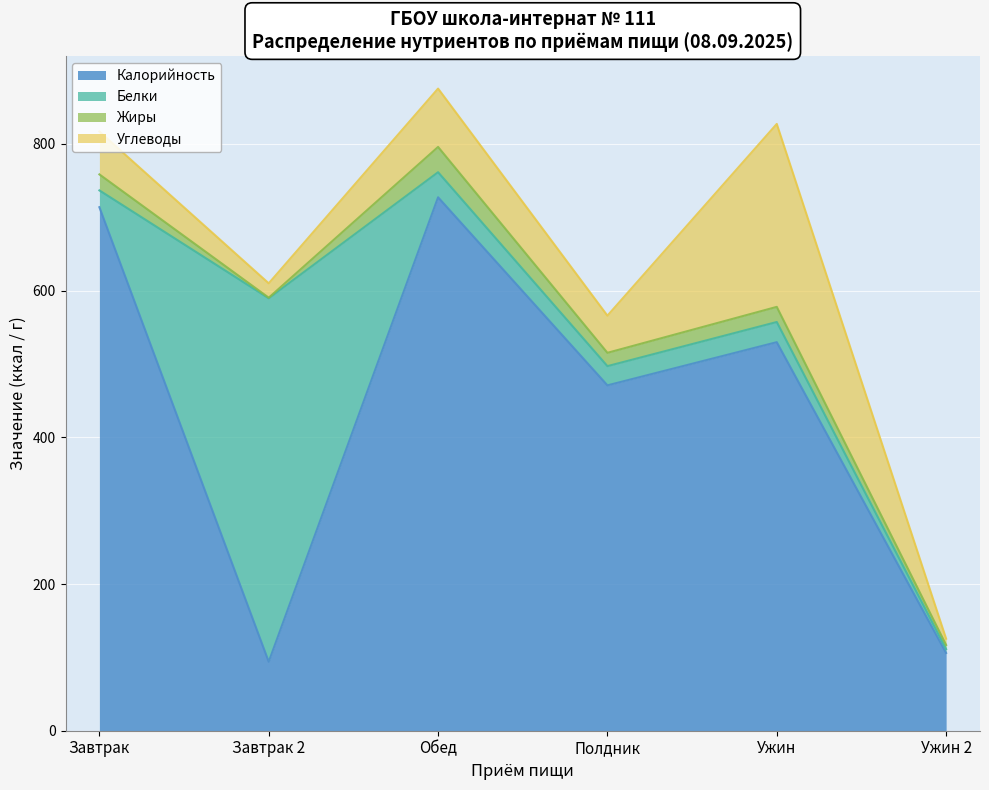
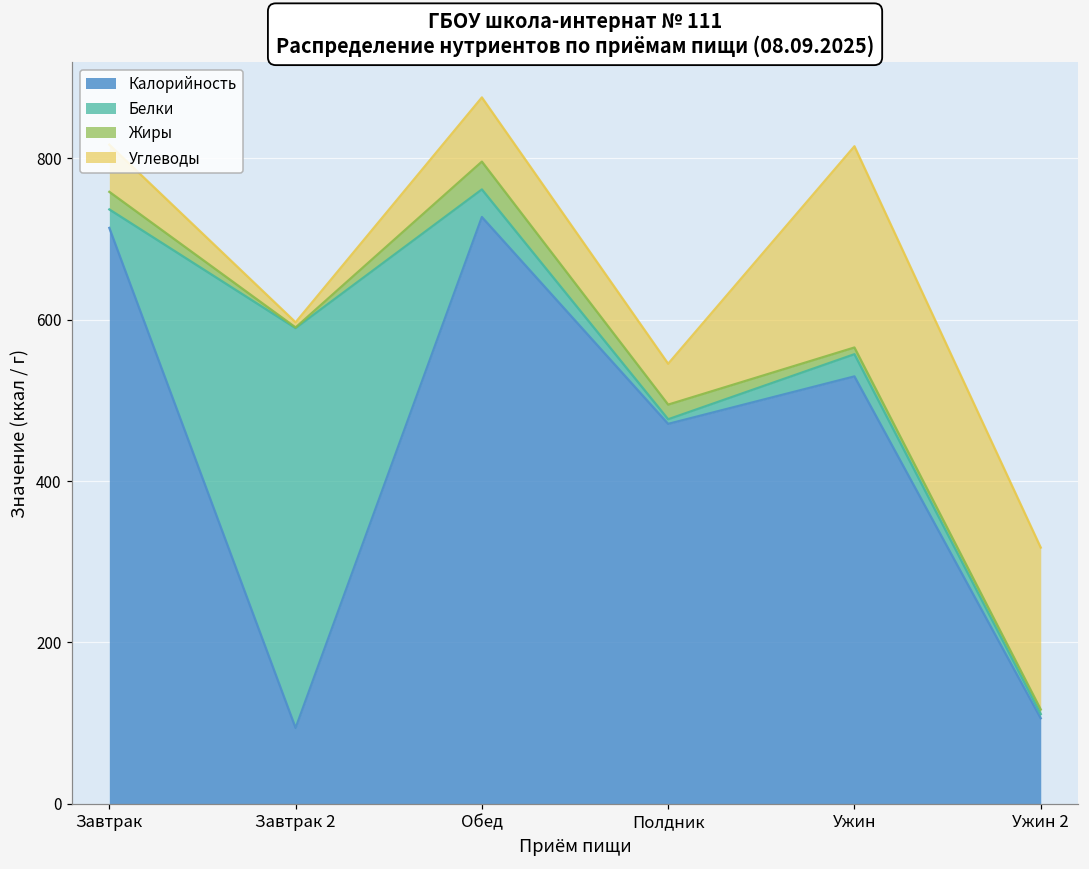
Углеводы, Завтрак 2: 20 -> 10
Белки, Полдник: 30 -> 10
Жиры, Ужин: 20 -> 10
Углеводы, Ужин 2: 10 -> 200
